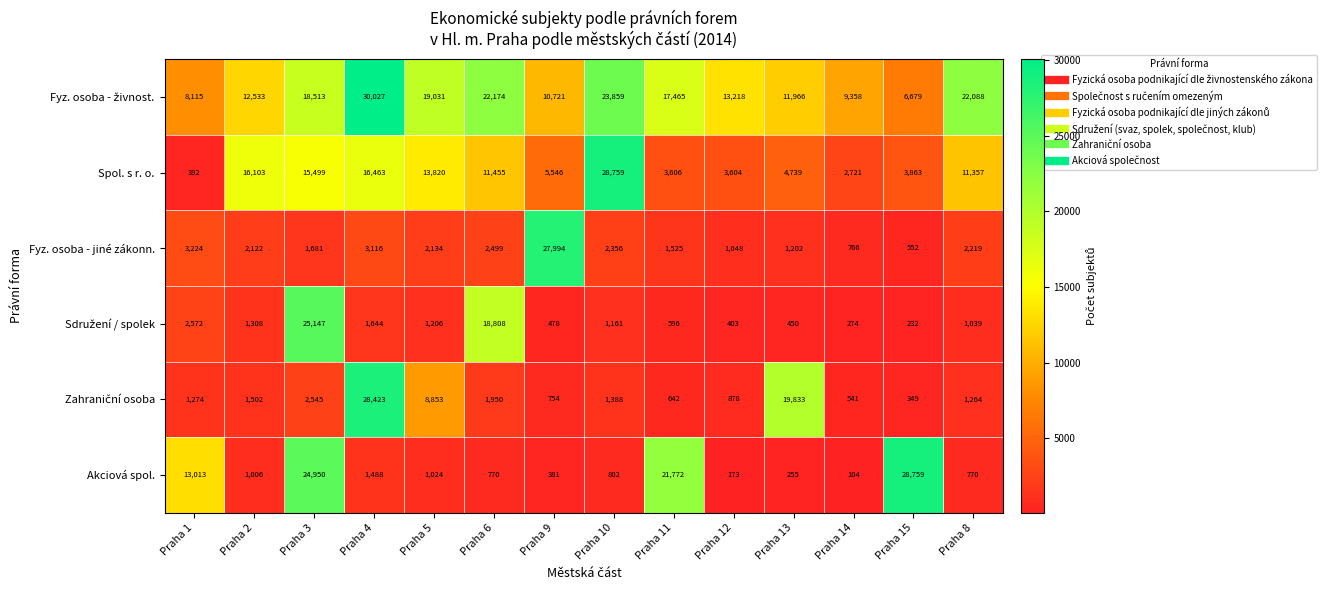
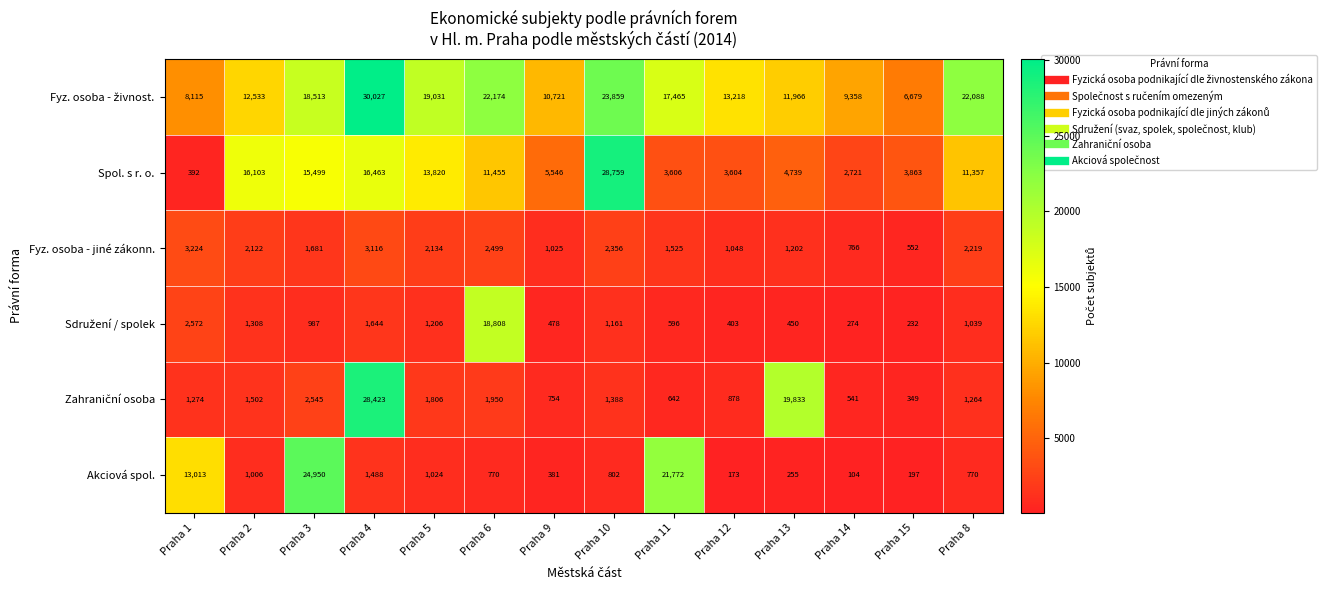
Fyz. osoba - jiné zákonn., Praha 9: 27,994 -> 1,025
Sdružení / spolek, Praha 3: 25,147 -> 987
Zahraniční osoba, Praha 5: 8,853 -> 1,806
Akciová spol., Praha 15: 28,759 -> 197
